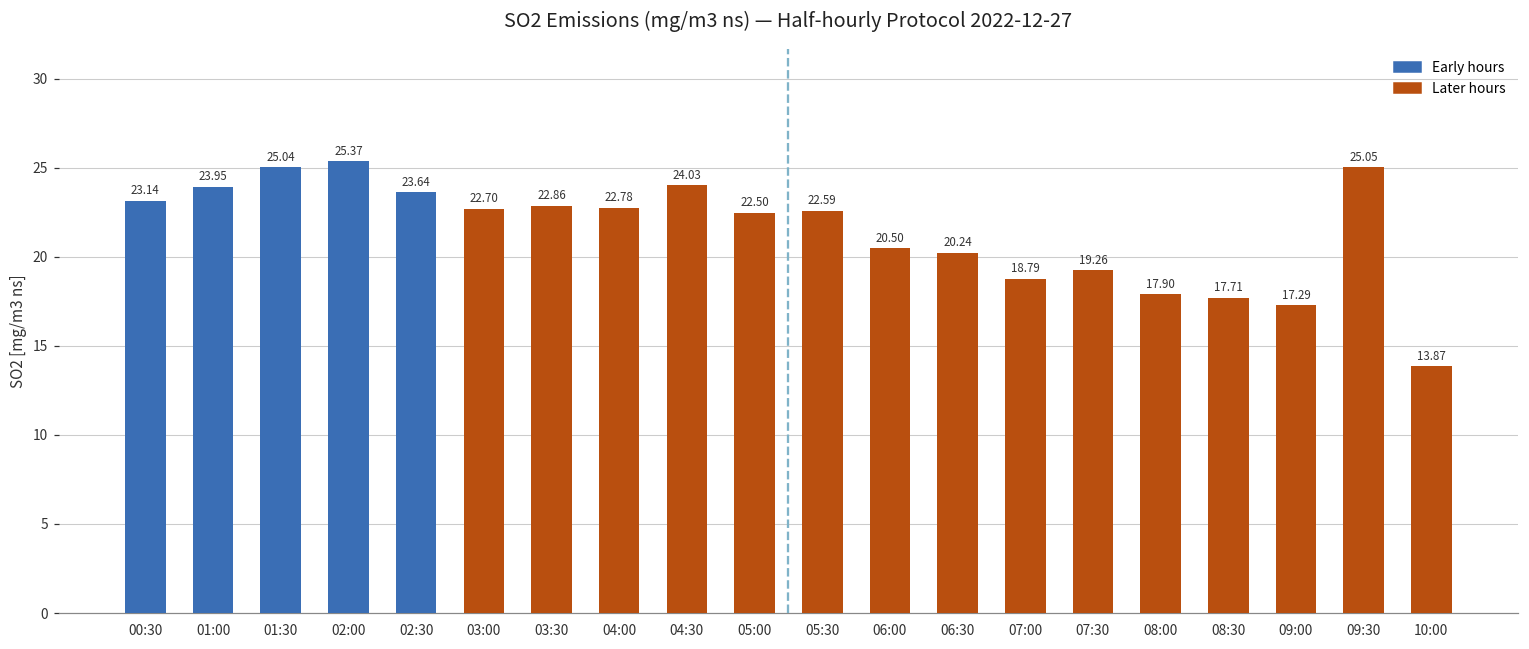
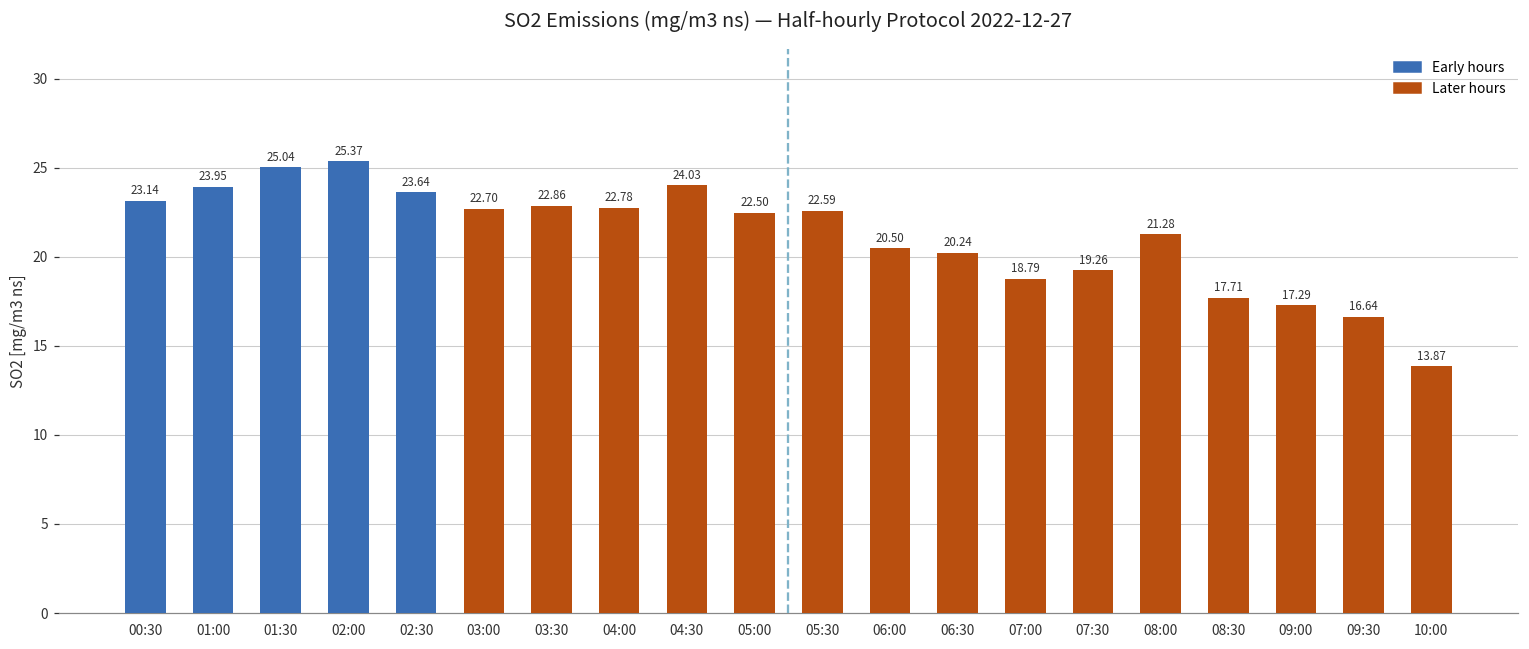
08:00: 17.90 -> 21.28
09:30: 25.05 -> 16.64
